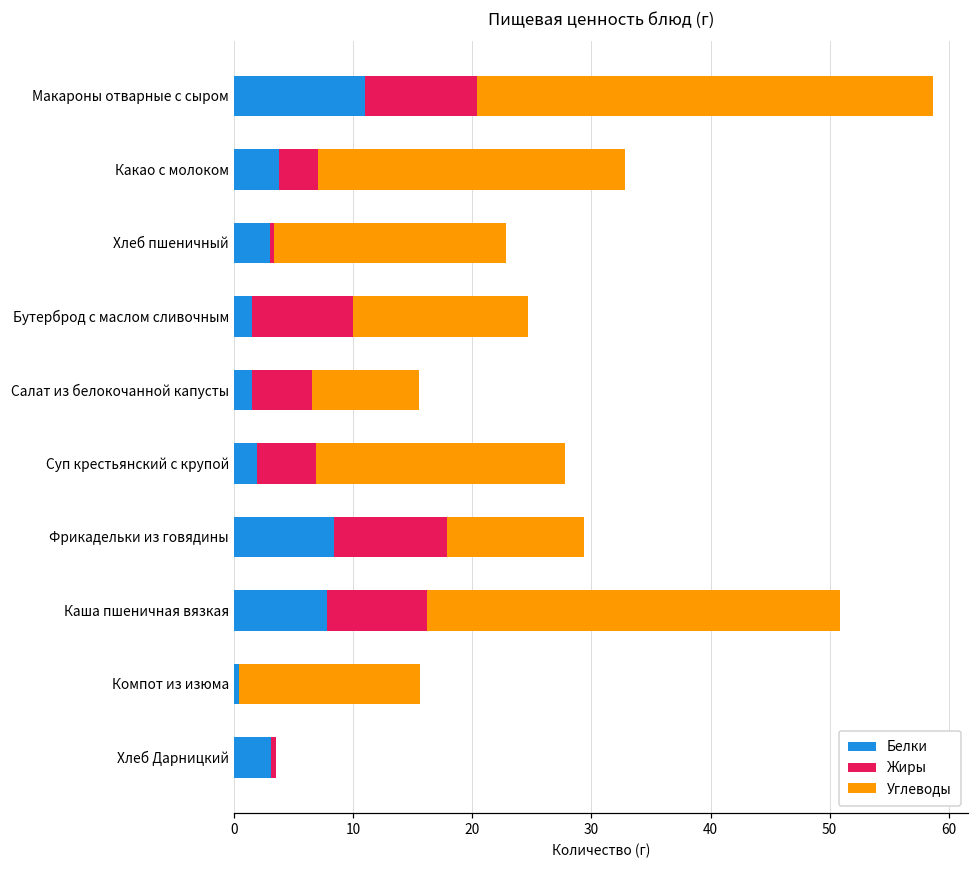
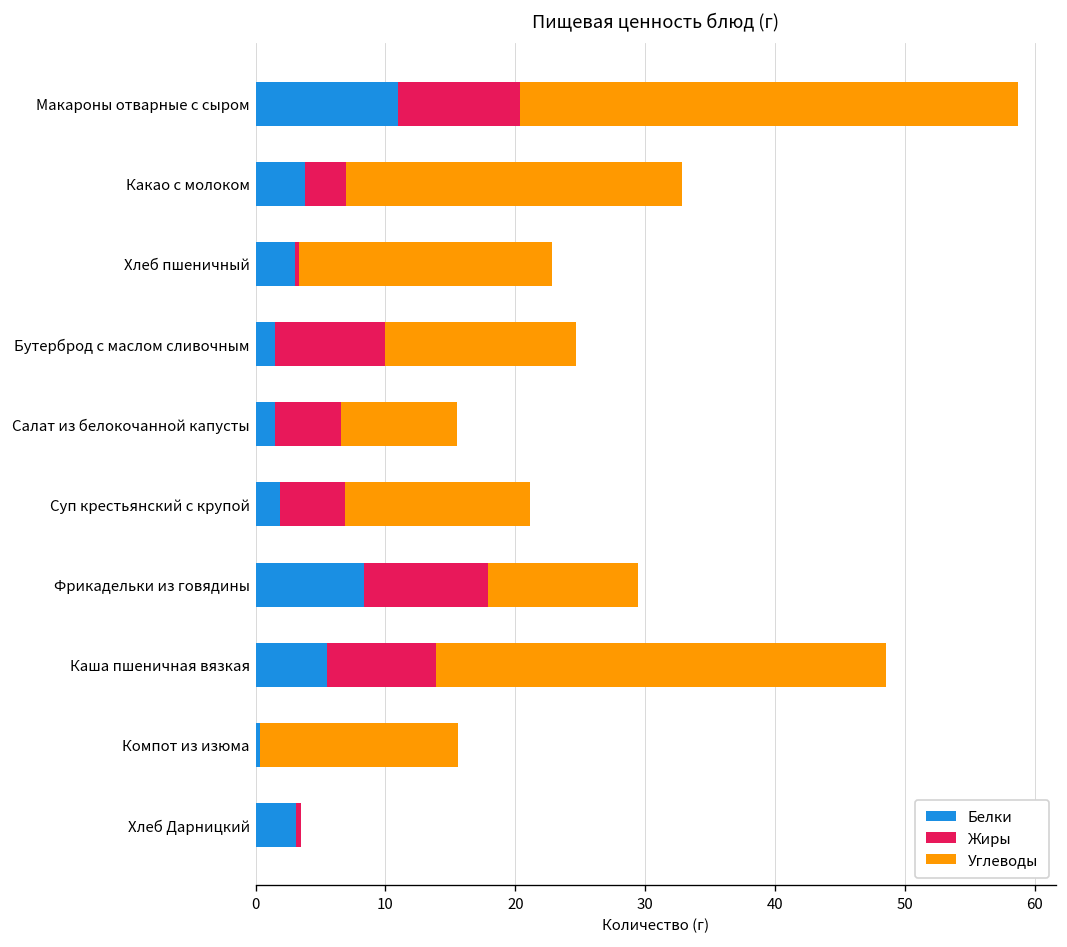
Углеводы, Суп крестьянский с крупой: 20.9 -> 14.3
Белки, Каша пшеничная вязкая: 7.8 -> 5.5
